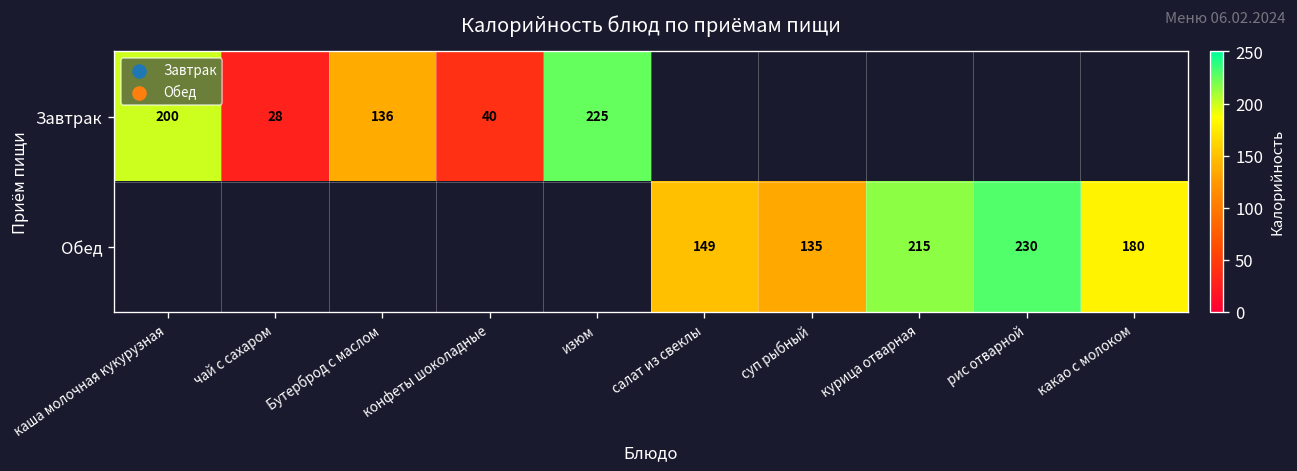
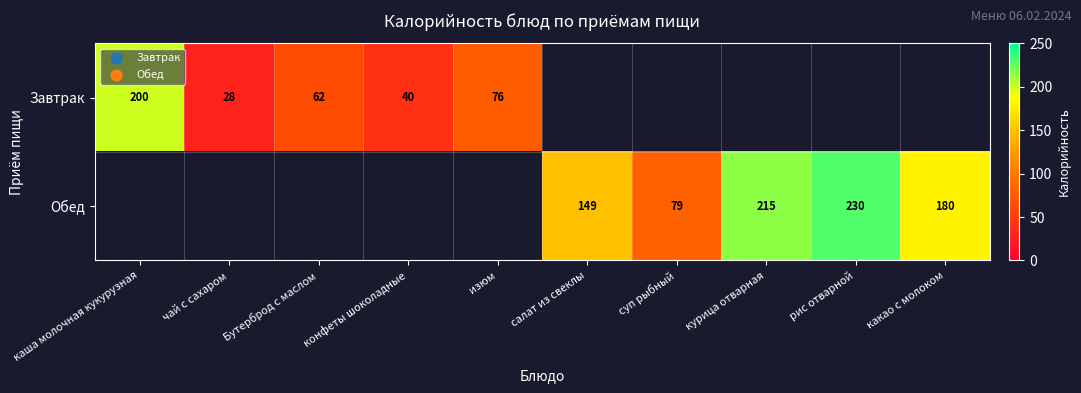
Завтрак, Бутерброд с маслом: 136 -> 62
Завтрак, изюм: 225 -> 76
Обед, суп рыбный: 135 -> 79
